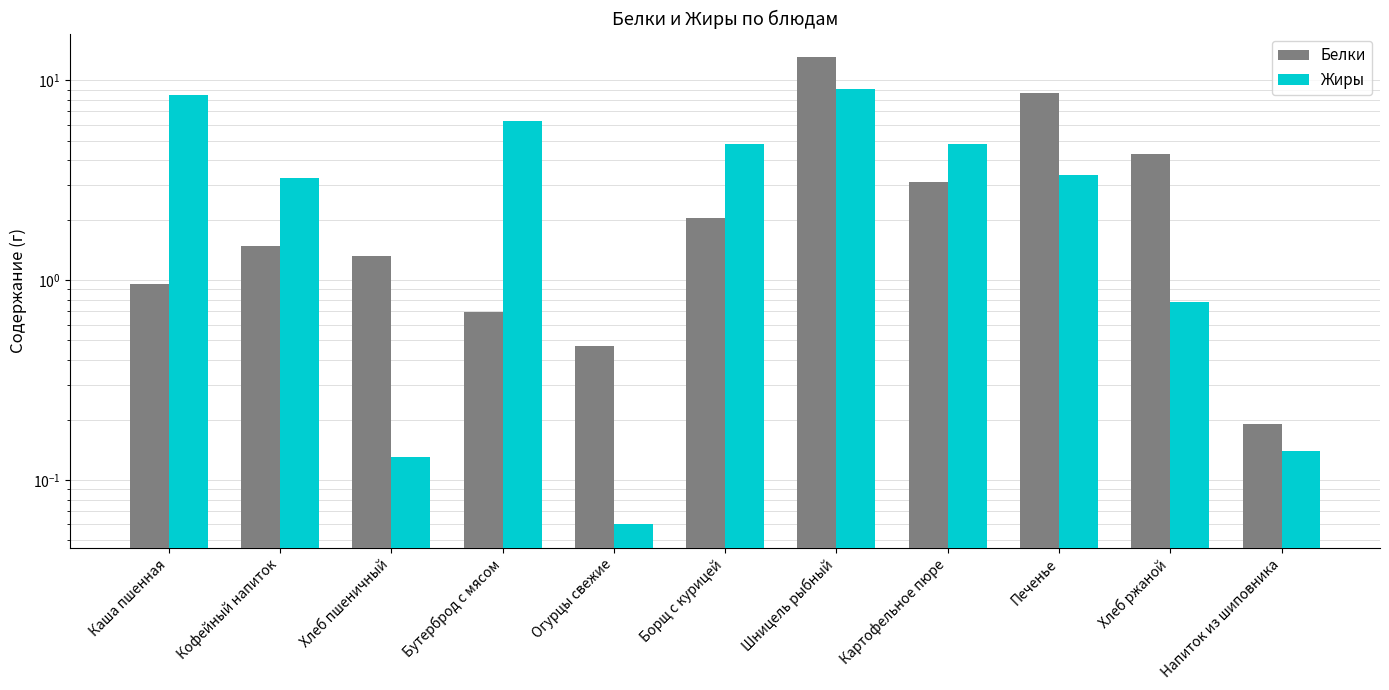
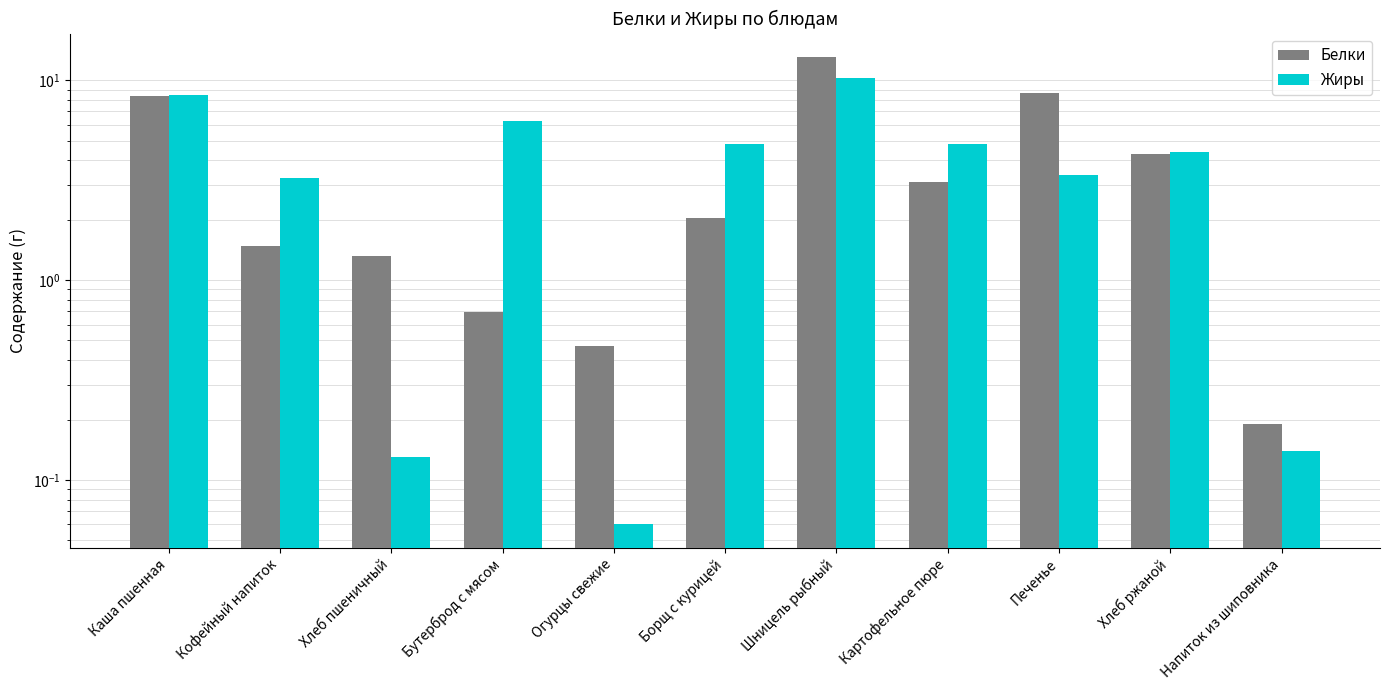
Белки, Каша пшенная: 1.0 -> 8.3
Жиры, Шницель рыбный: 9 -> 10
Жиры, Хлеб ржаной: 0.78 -> 4.4
